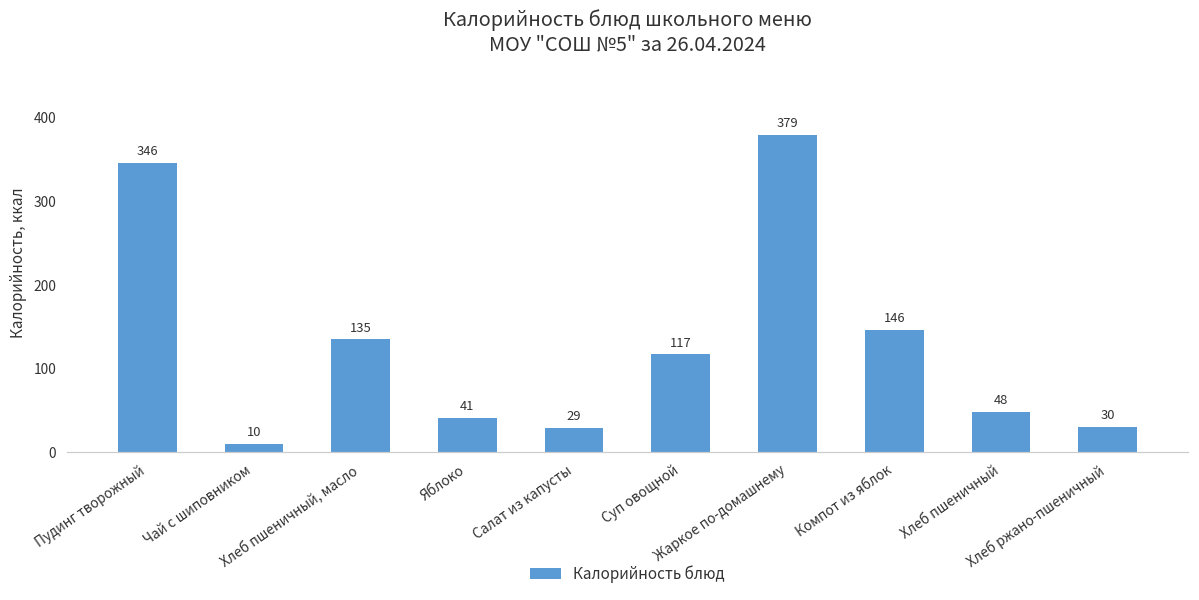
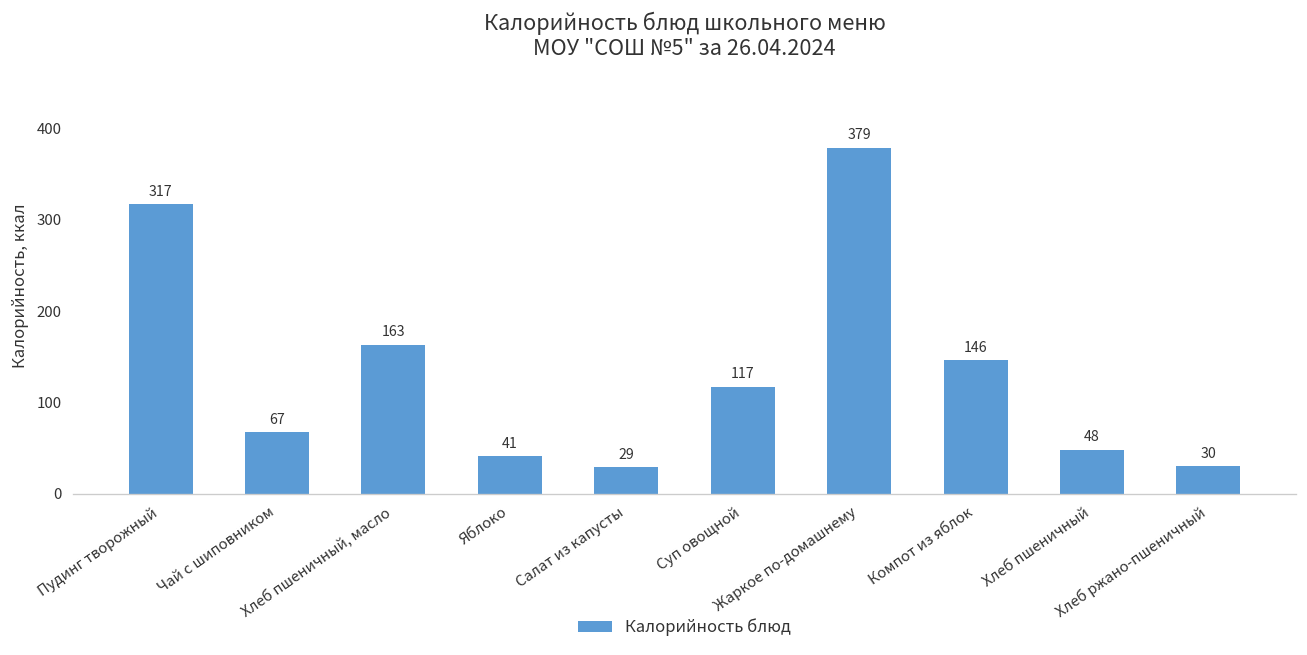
Пудинг творожный: 346 -> 317
Чай с шиповником: 10 -> 67
Хлеб пшеничный, масло: 135 -> 163
